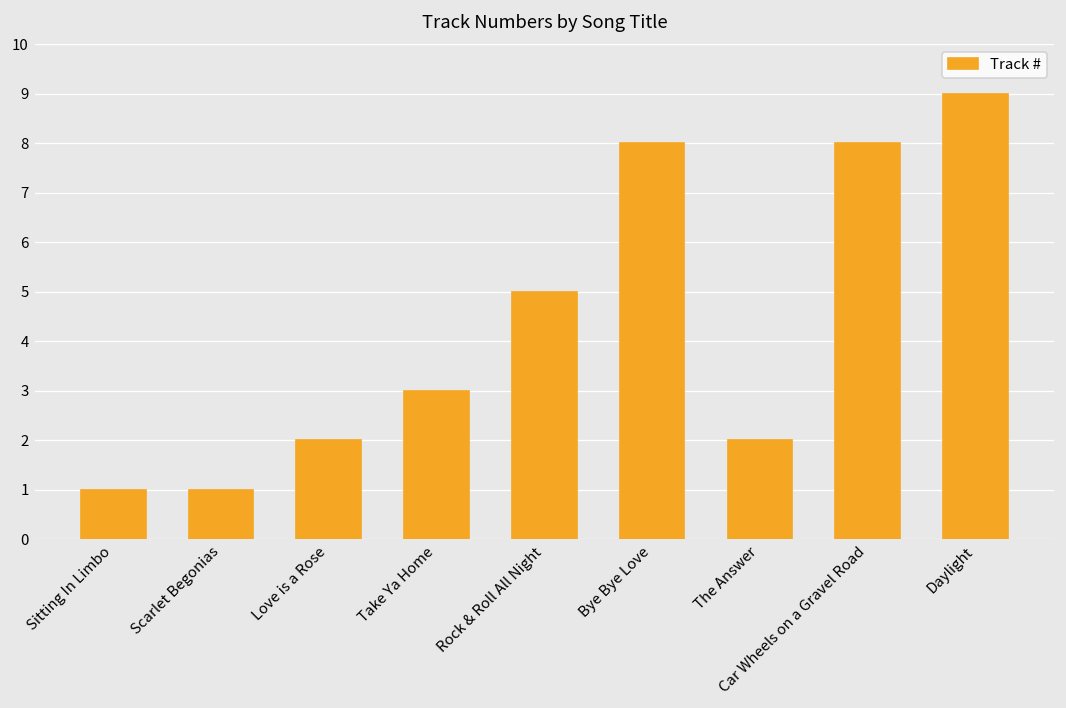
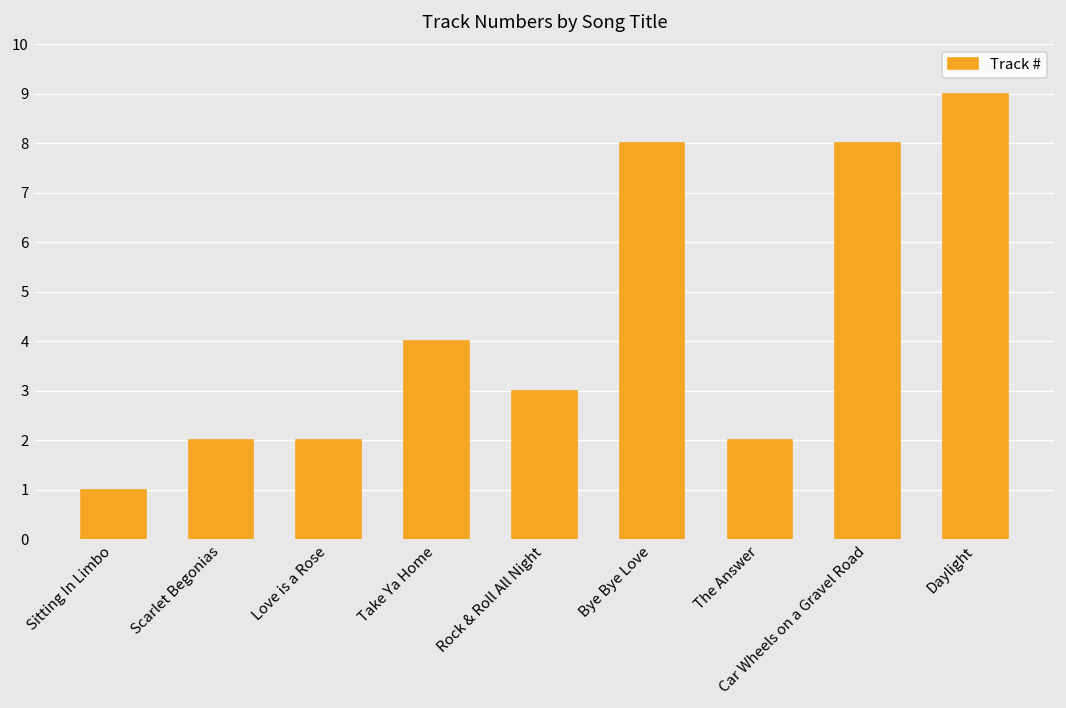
Scarlet Begonias: 1 -> 2
Take Ya Home: 3 -> 4
Rock & Roll All Night: 5 -> 3
